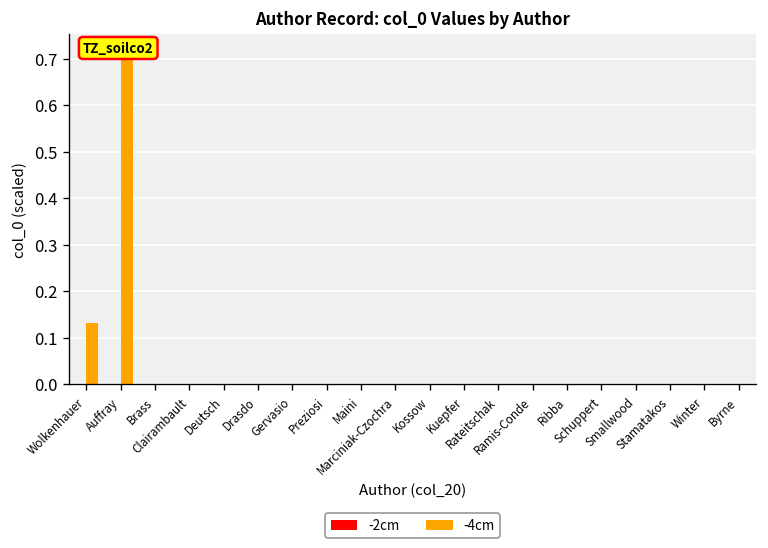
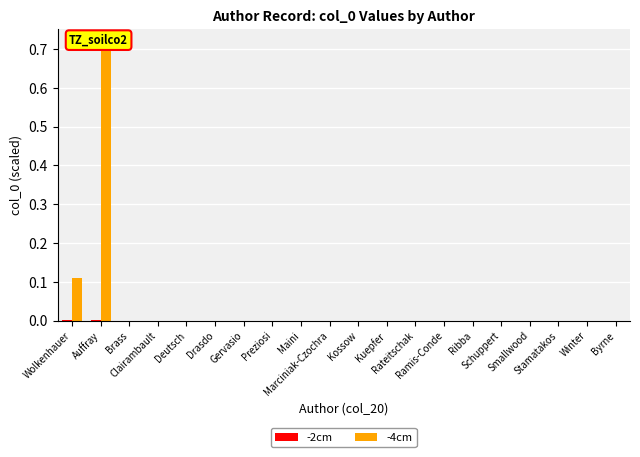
-4cm, Wolkenhauer: 0.13 -> 0.11
